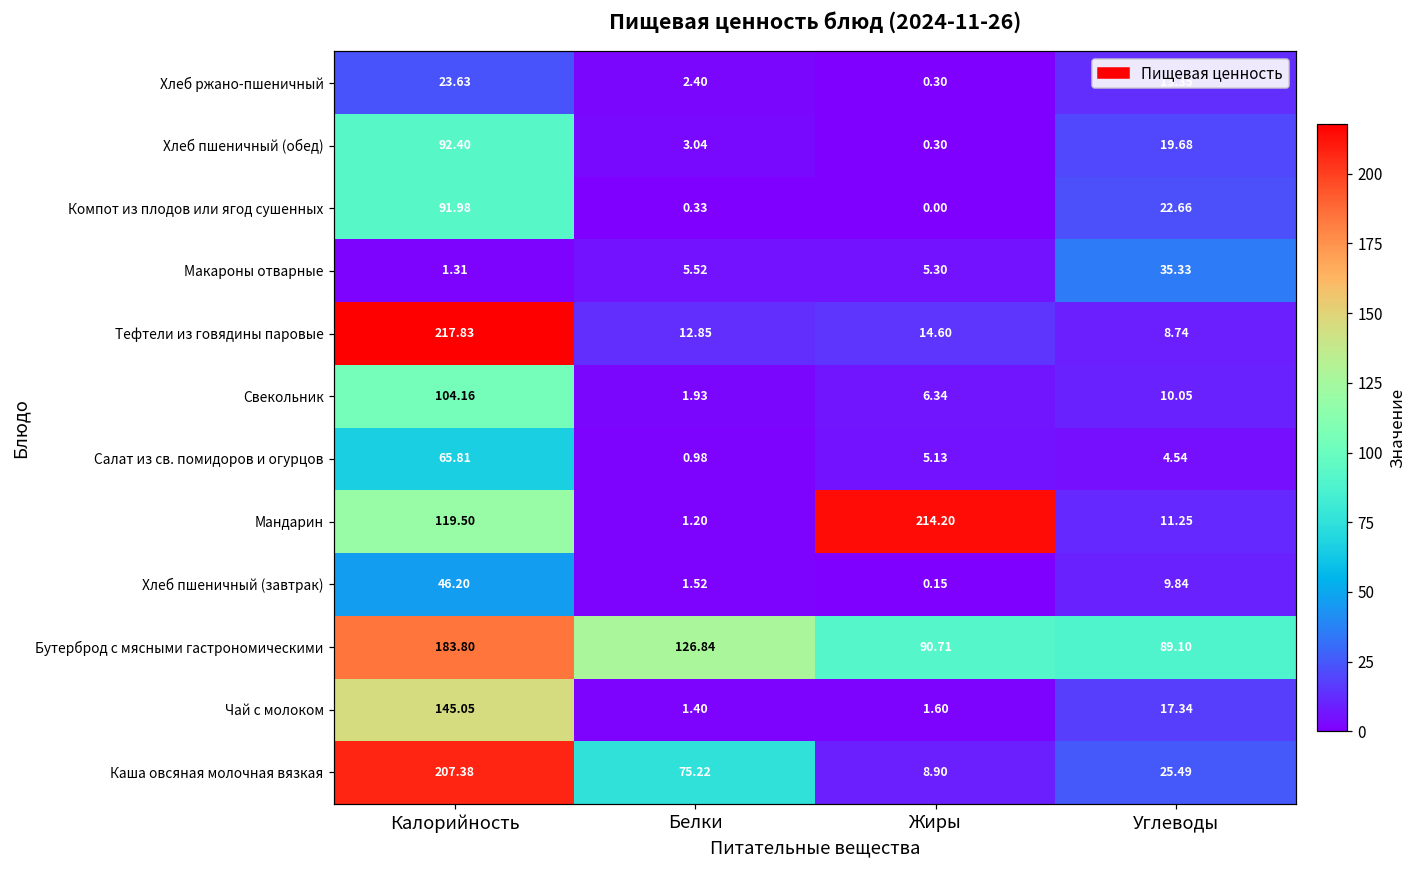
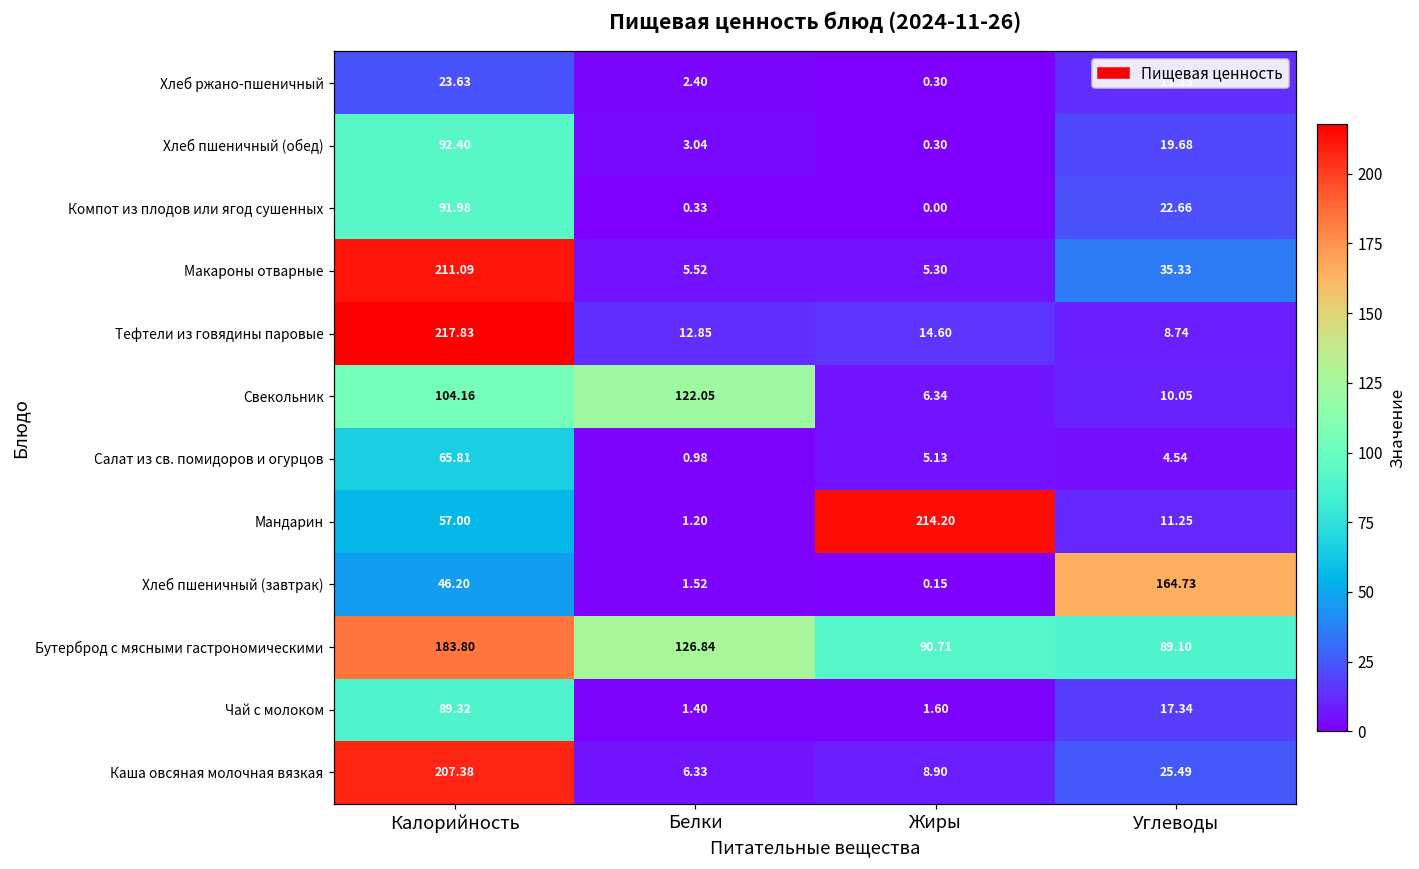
Макароны отварные, Калорийность: 1.31 -> 211.09
Свекольник, Белки: 1.93 -> 122.05
Мандарин, Калорийность: 119.50 -> 57.00
Хлеб пшеничный (завтрак), Углеводы: 9.84 -> 164.73
Чай с молоком, Калорийность: 145.05 -> 89.32
Каша овсяная молочная вязкая, Белки: 75.22 -> 6.33
